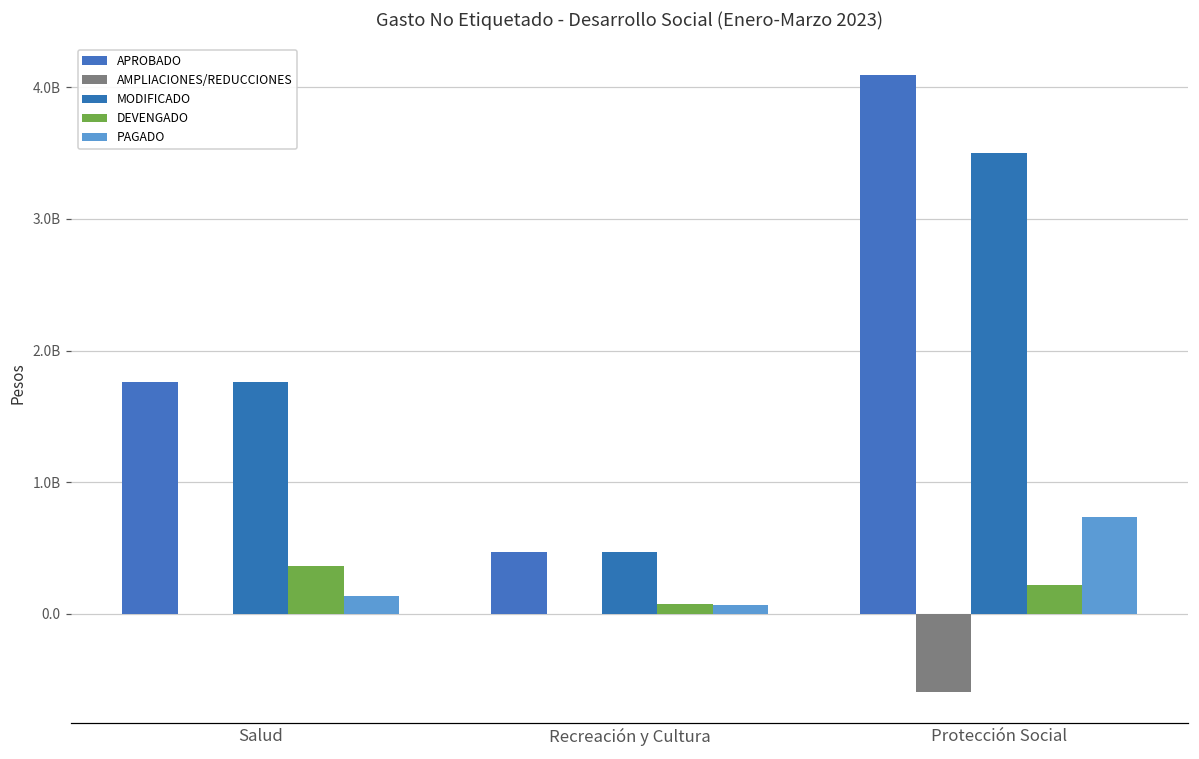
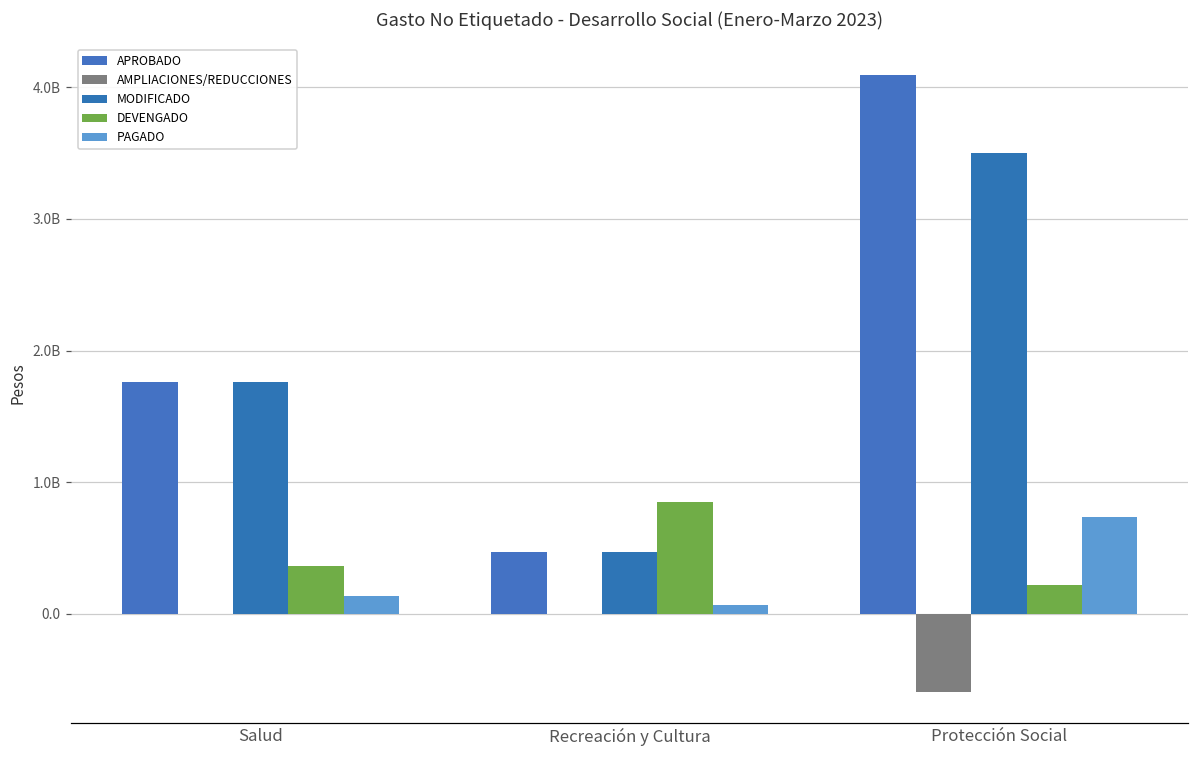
DEVENGADO, Recreación y Cultura: 70000000 -> 850000000
